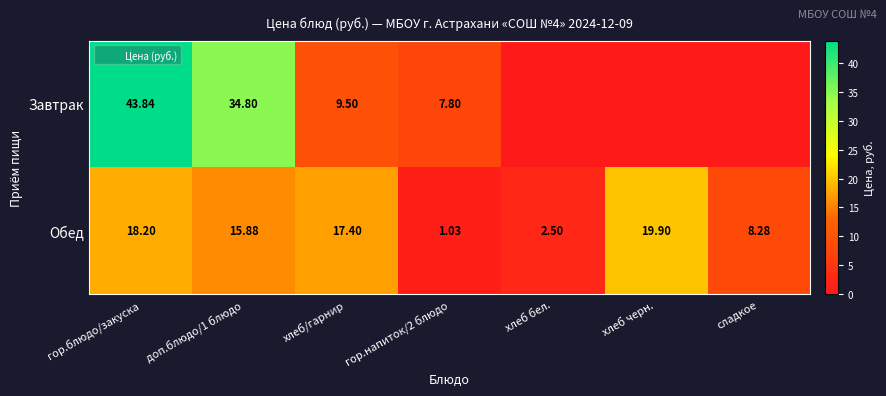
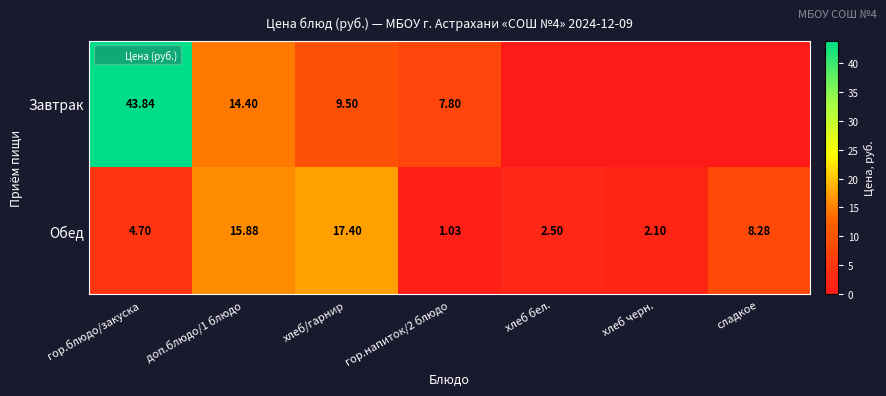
Завтрак, доп.блюдо/1 блюдо: 34.80 -> 14.40
Обед, гор.блюдо/закуска: 18.20 -> 4.70
Обед, хлеб черн.: 19.90 -> 2.10
